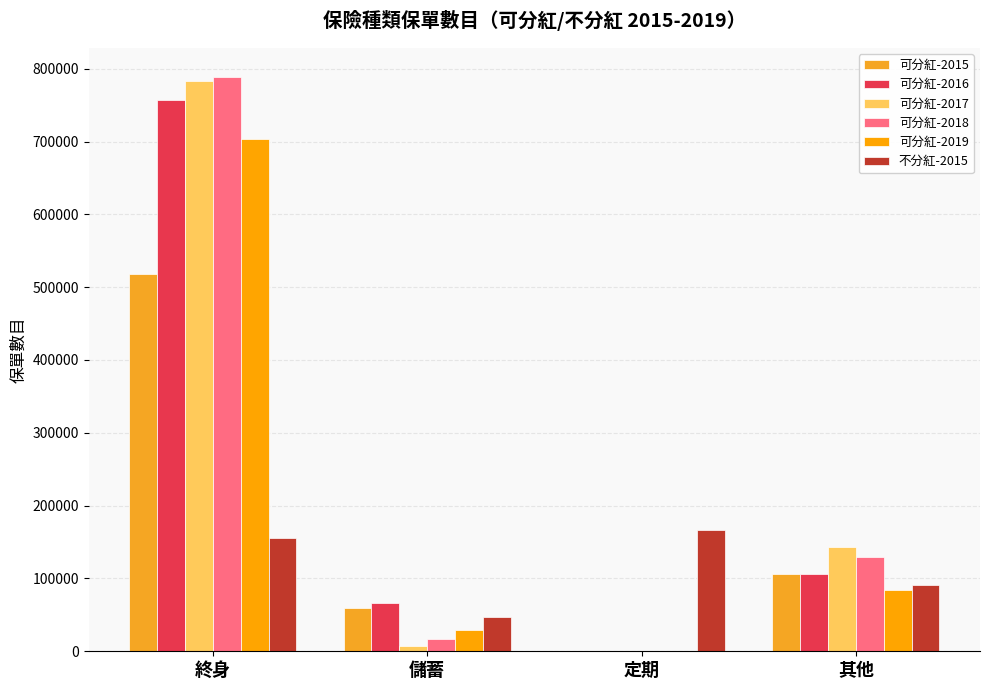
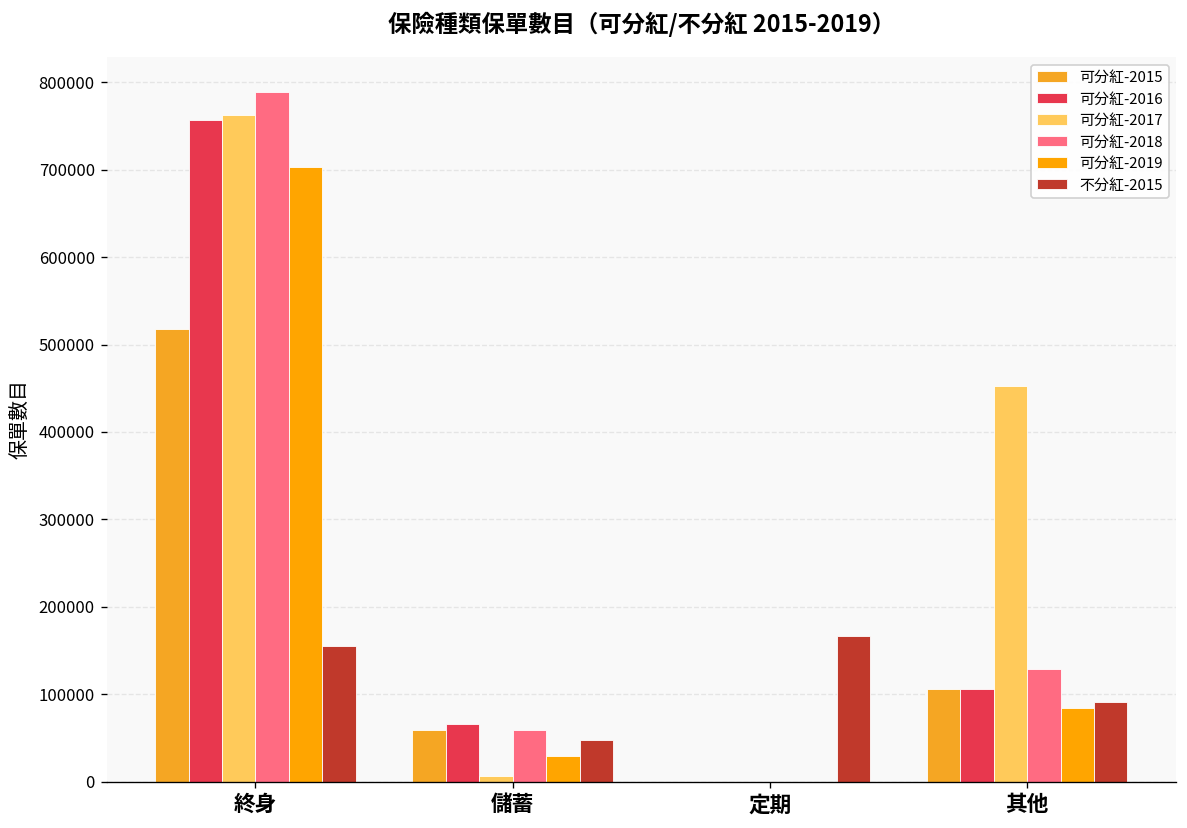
可分紅-2017, 終身: 780000 -> 760000
可分紅-2018, 儲蓄: 20000 -> 60000
可分紅-2017, 其他: 140000 -> 450000
